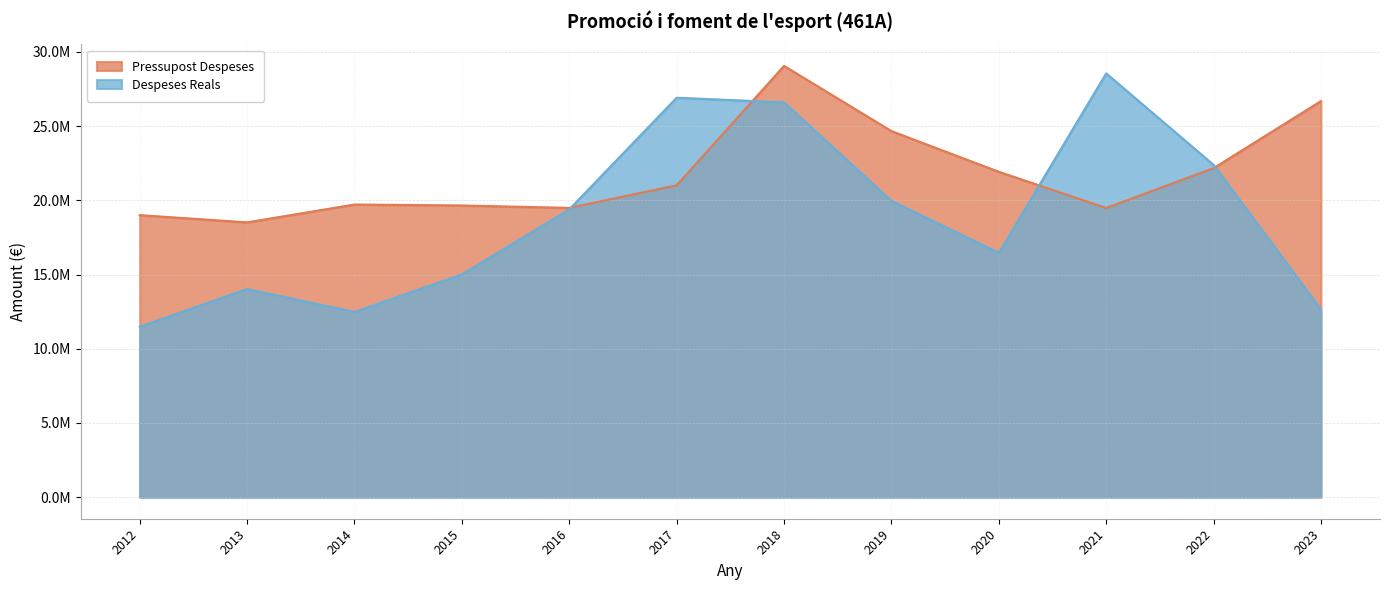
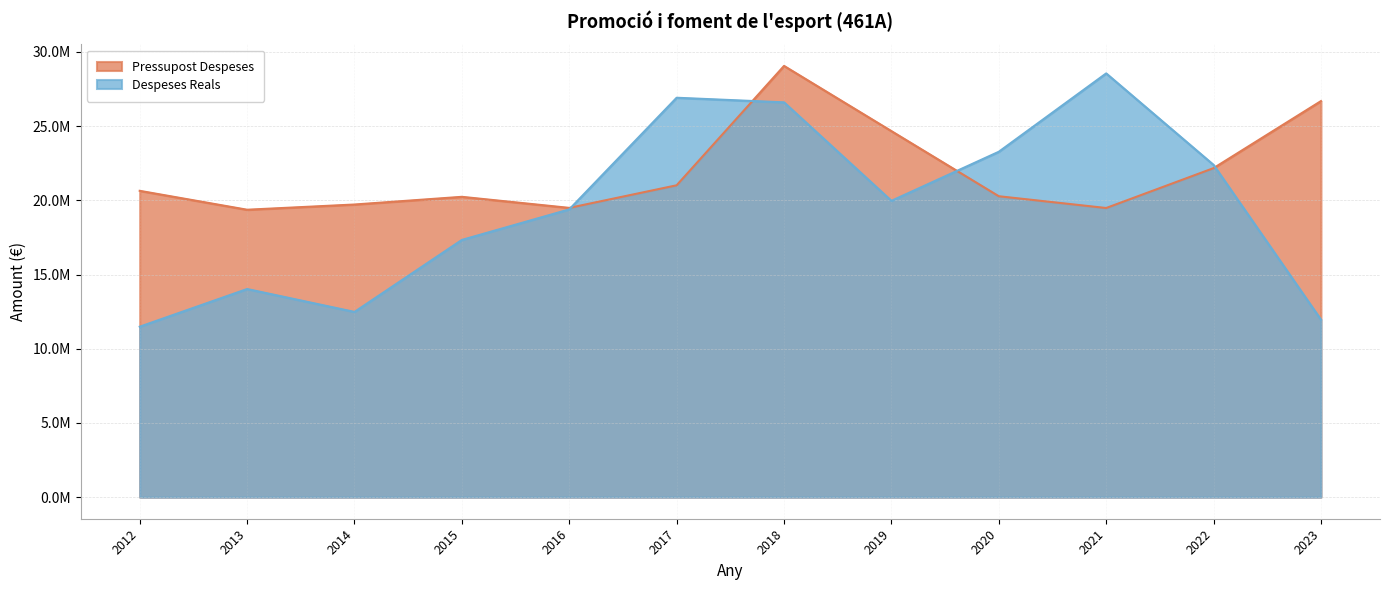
Pressupost Despeses, 2012: 19000000 -> 20600000
Pressupost Despeses, 2013: 18500000 -> 19400000
Pressupost Despeses, 2015: 19700000 -> 20200000
Despeses Reals, 2015: 15000000 -> 17300000
Pressupost Despeses, 2020: 21900000 -> 20300000
Despeses Reals, 2020: 16500000 -> 23300000
Despeses Reals, 2023: 12700000 -> 12000000
